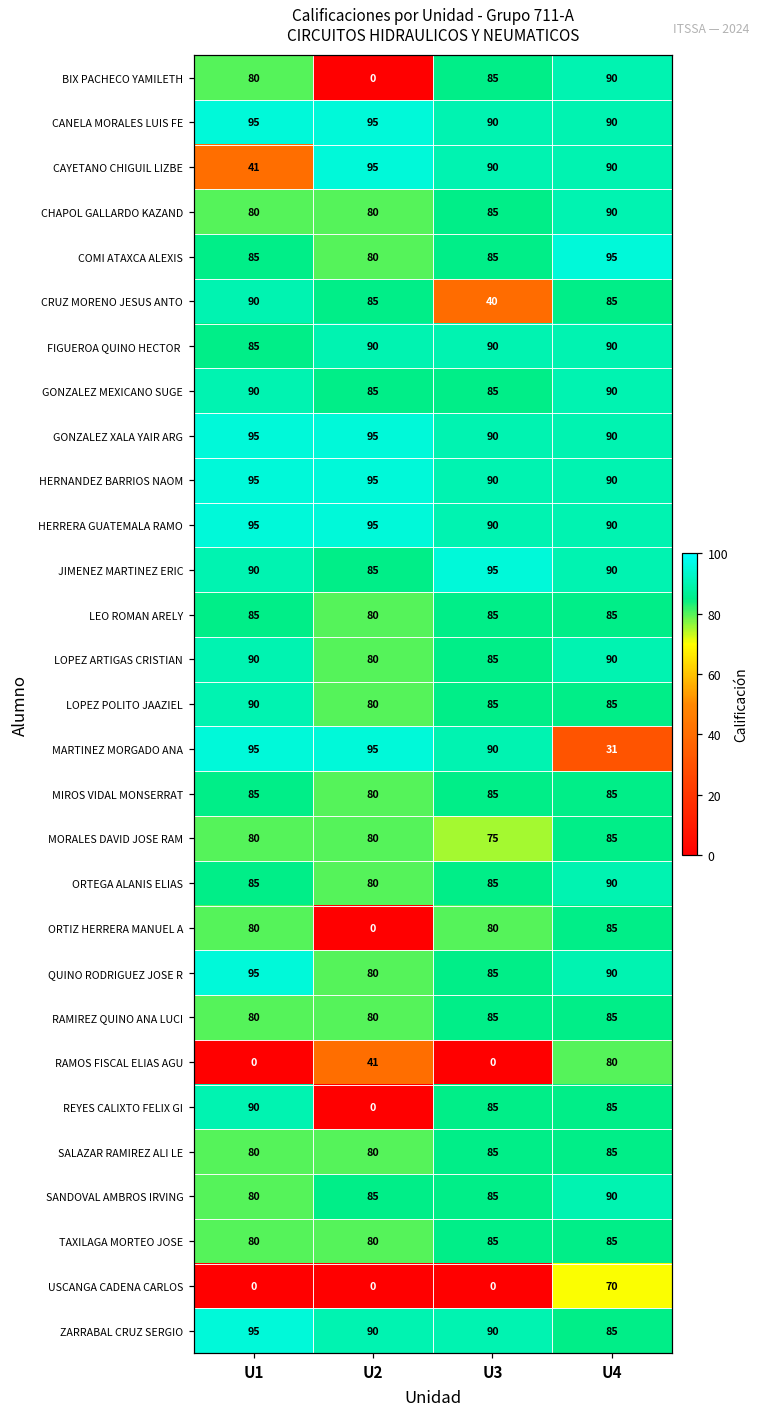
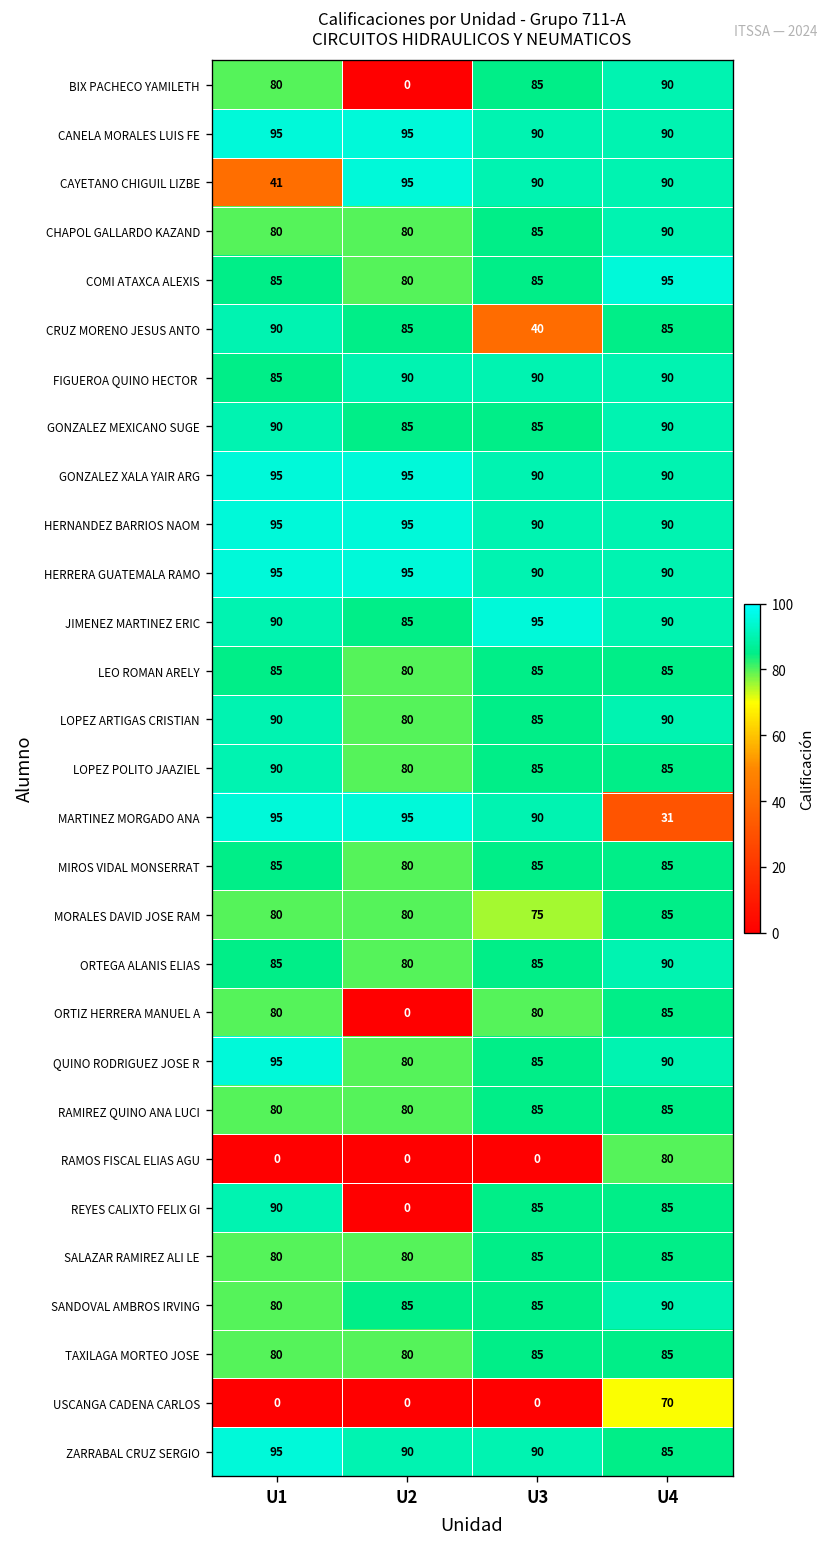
RAMOS FISCAL ELIAS AGU, U2: 41 -> 0
